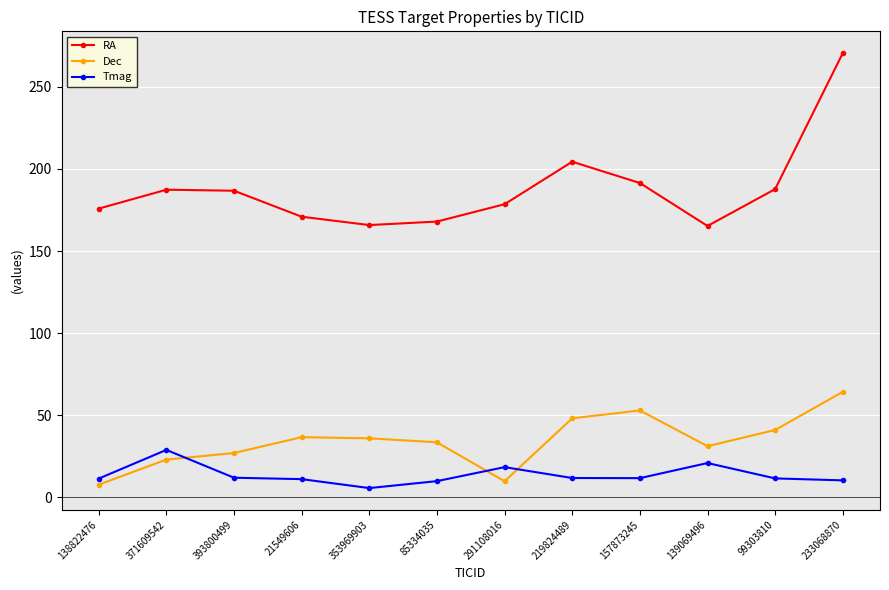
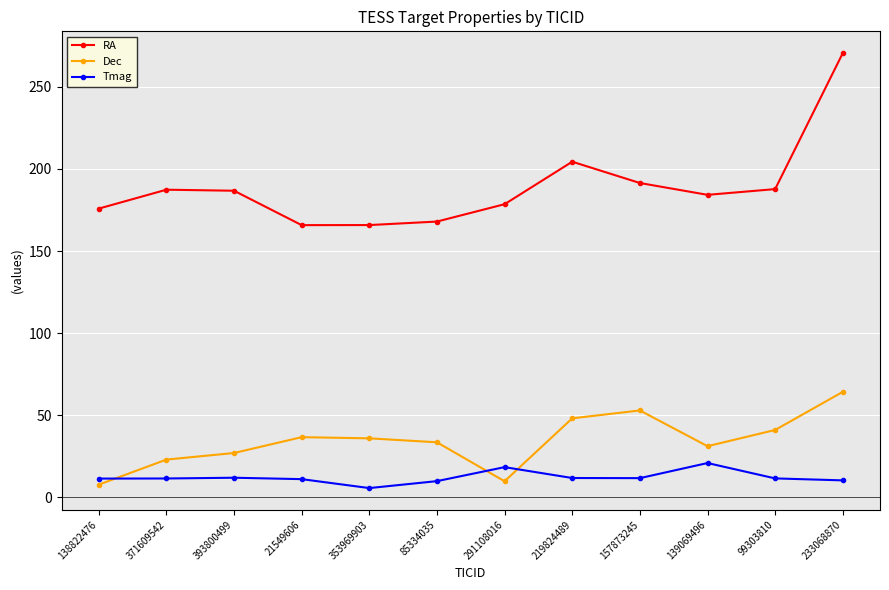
Tmag, 371609542: 29 -> 11
RA, 21549606: 171 -> 166
RA, 139069496: 165 -> 184
